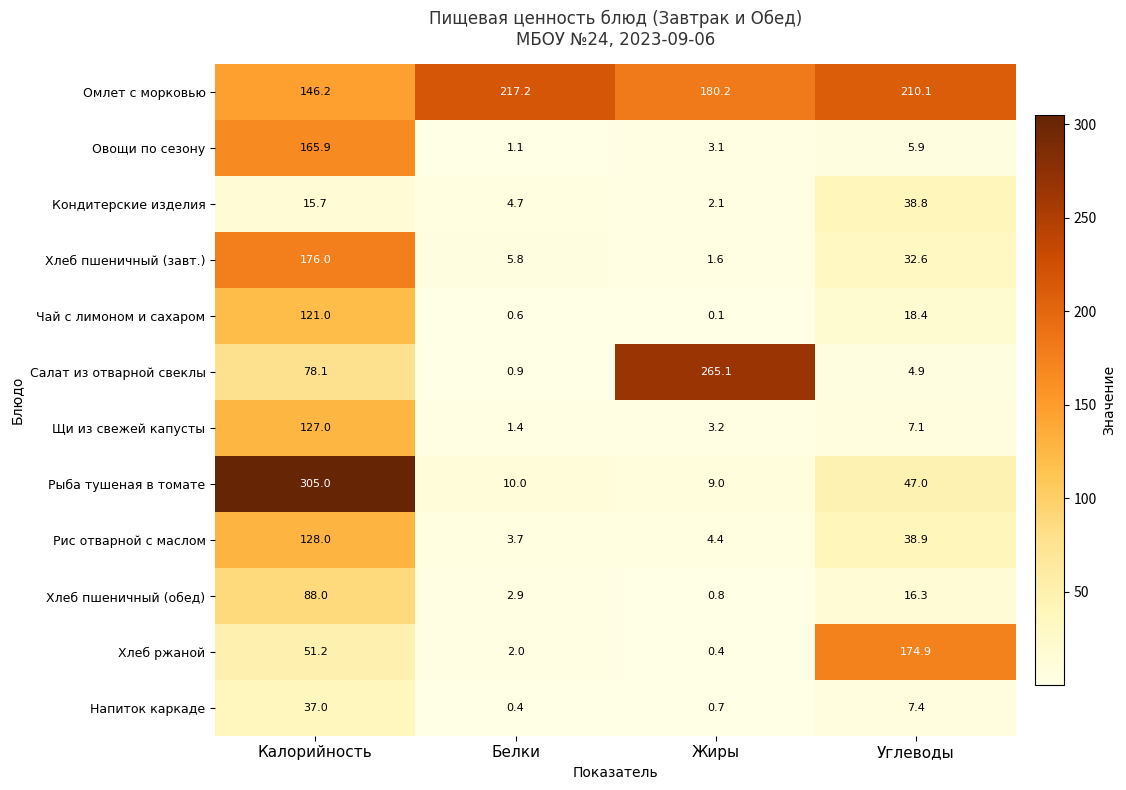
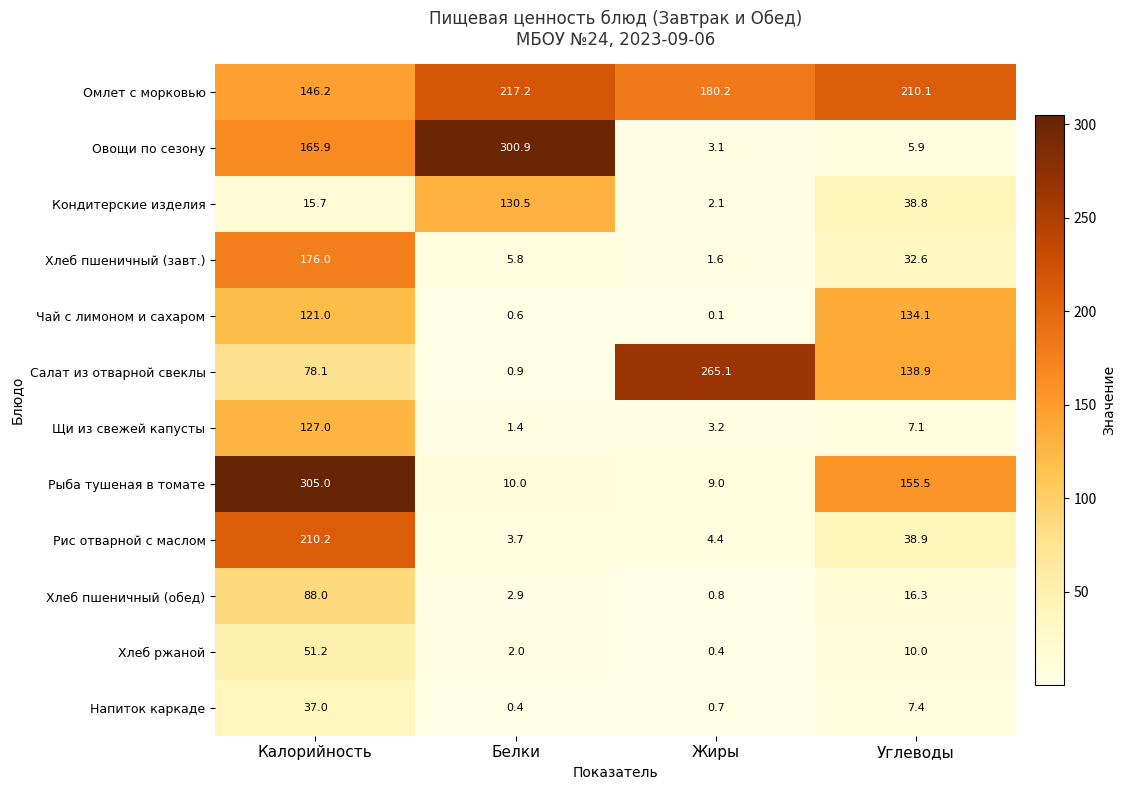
Овощи по сезону, Белки: 1.1 -> 300.9
Кондитерские изделия, Белки: 4.7 -> 130.5
Чай с лимоном и сахаром, Углеводы: 18.4 -> 134.1
Салат из отварной свеклы, Углеводы: 4.9 -> 138.9
Рыба тушеная в томате, Углеводы: 47.0 -> 155.5
Рис отварной с маслом, Калорийность: 128.0 -> 210.2
Хлеб ржаной, Углеводы: 174.9 -> 10.0
